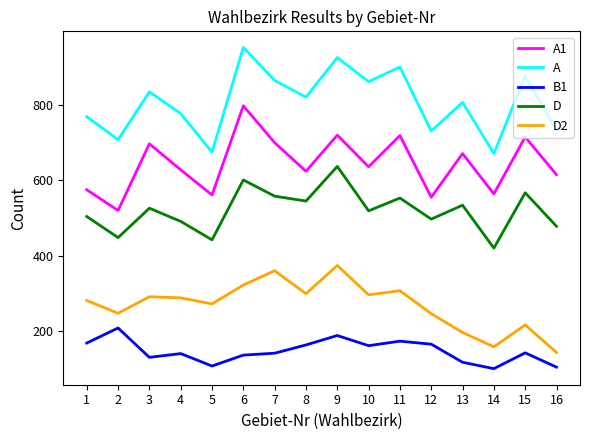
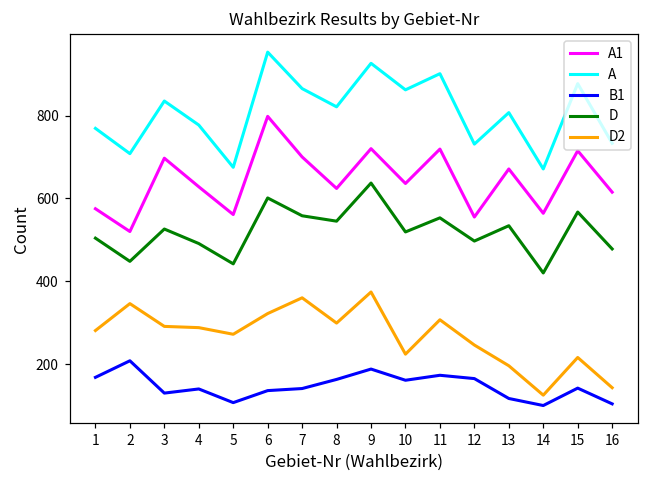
D2, 2: 250 -> 350
D2, 10: 300 -> 220
D2, 14: 160 -> 130
